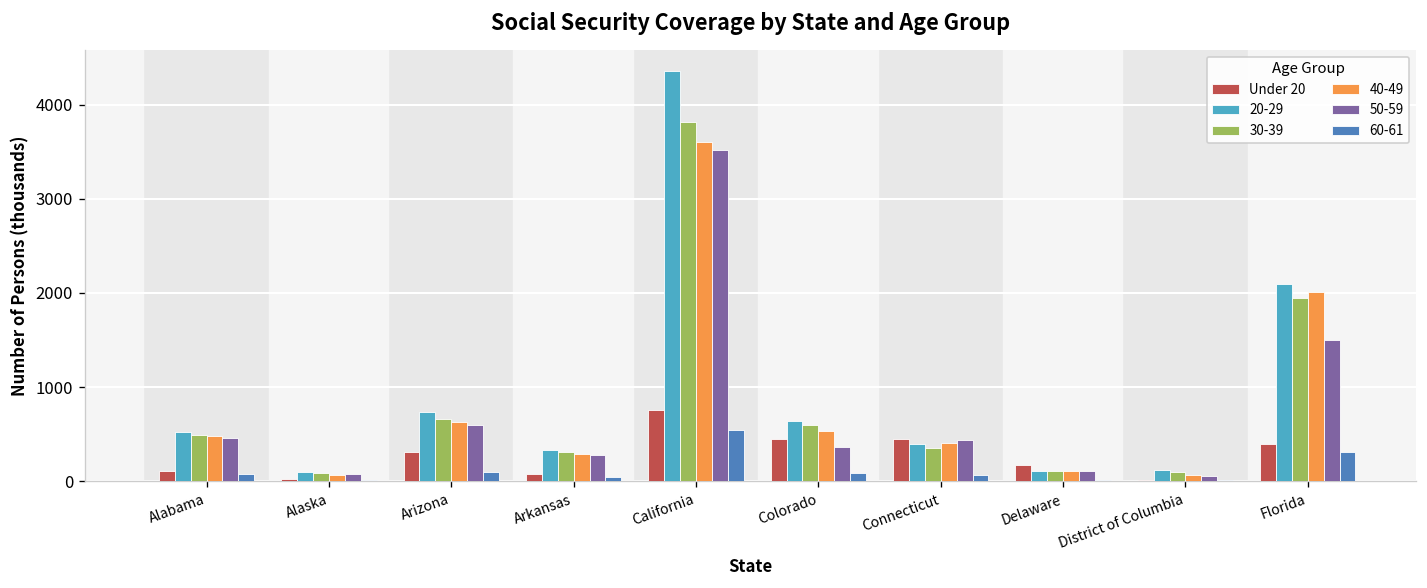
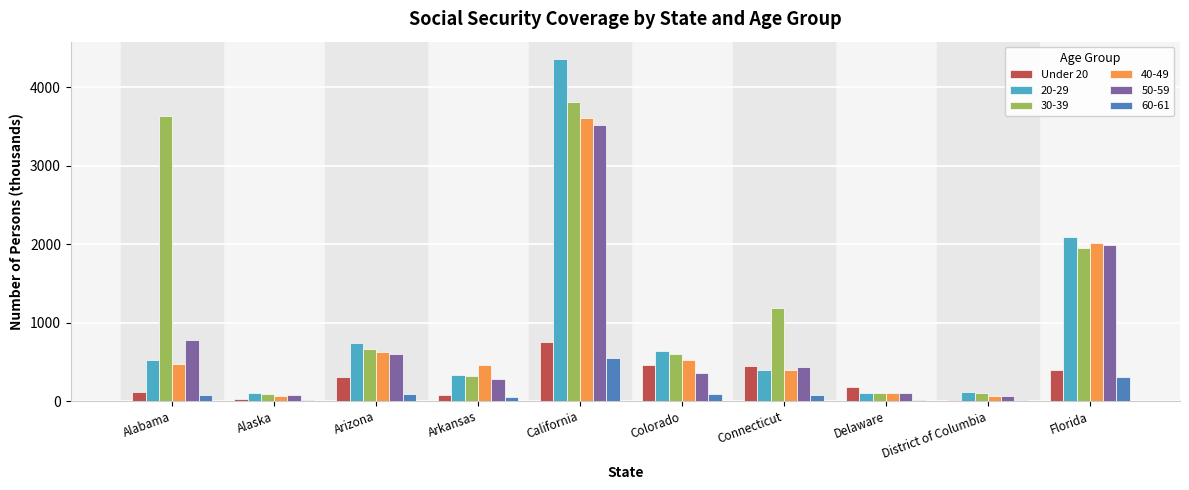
30-39, Alabama: 500 -> 3600
50-59, Alabama: 500 -> 800
40-49, Arkansas: 300 -> 500
30-39, Connecticut: 300 -> 1200
50-59, Florida: 1500 -> 2000
